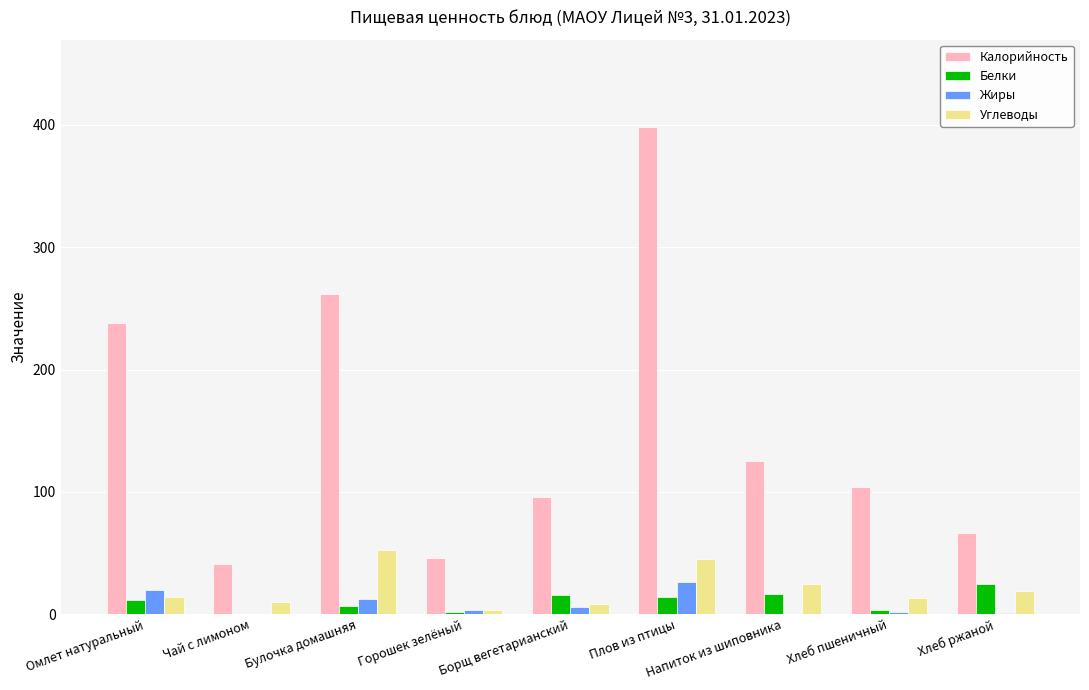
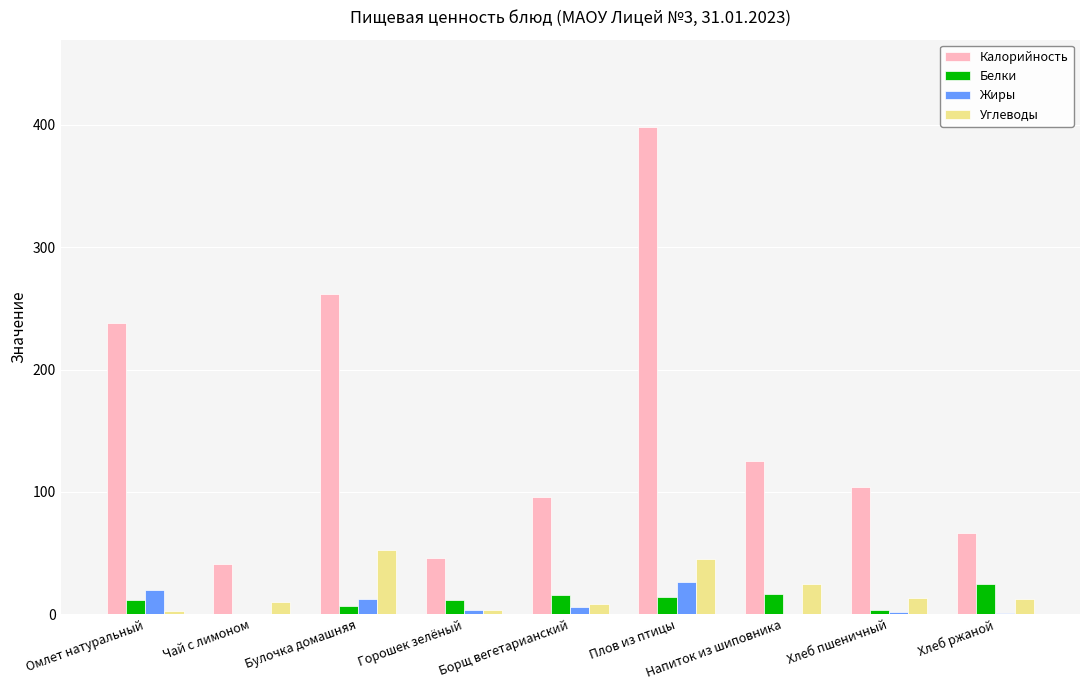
Углеводы, Омлет натуральный: 14 -> 2
Белки, Горошек зелёный: 2 -> 12
Углеводы, Хлеб ржаной: 19 -> 12
